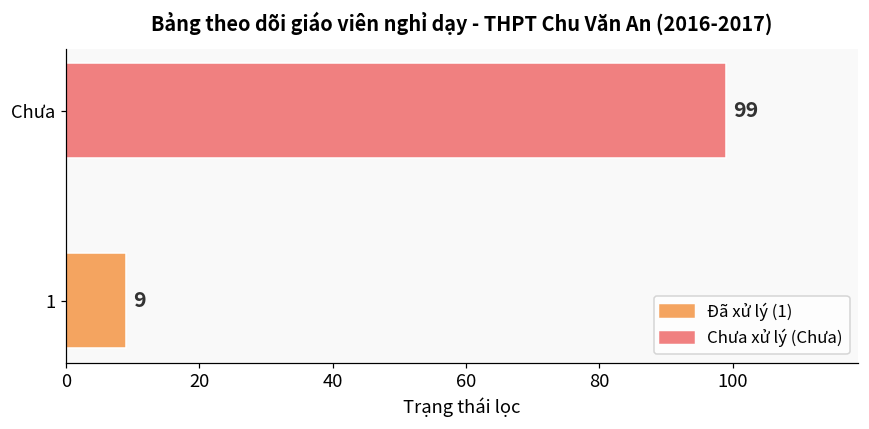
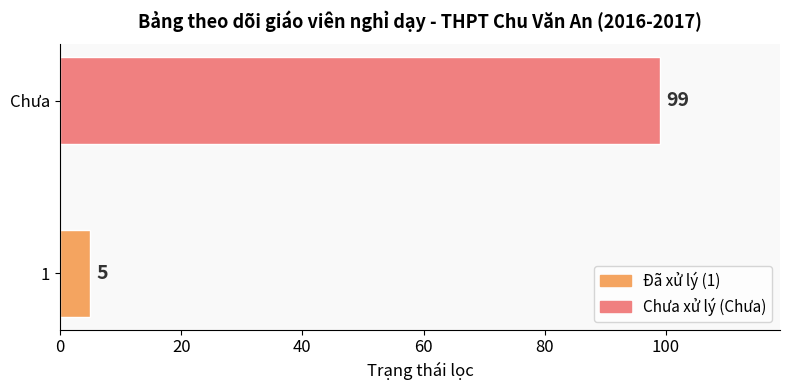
1: 9 -> 5
